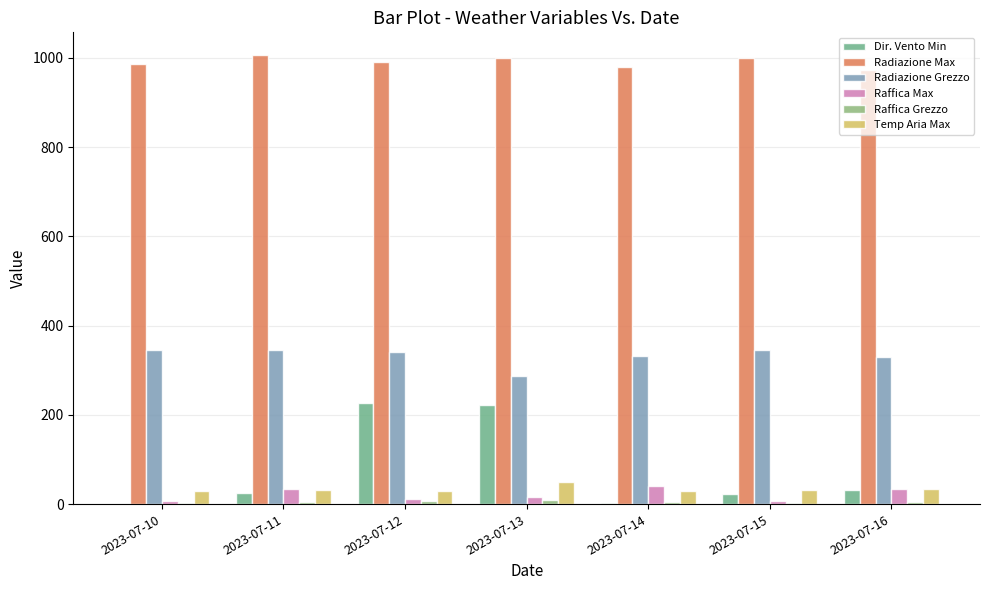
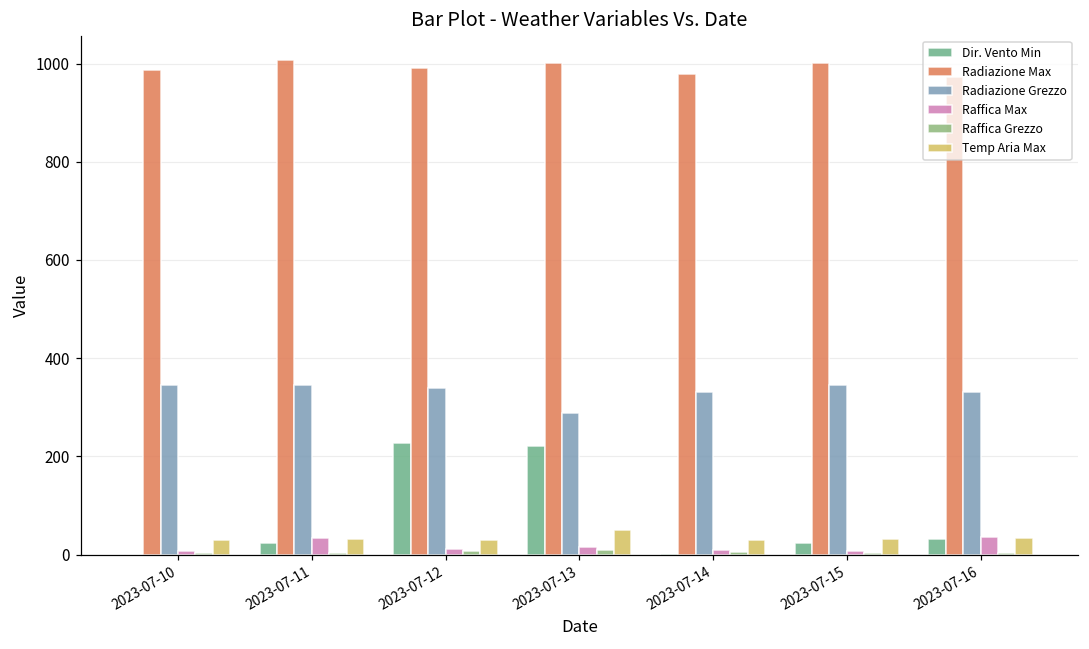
Raffica Max, 2023-07-14: 40 -> 10
